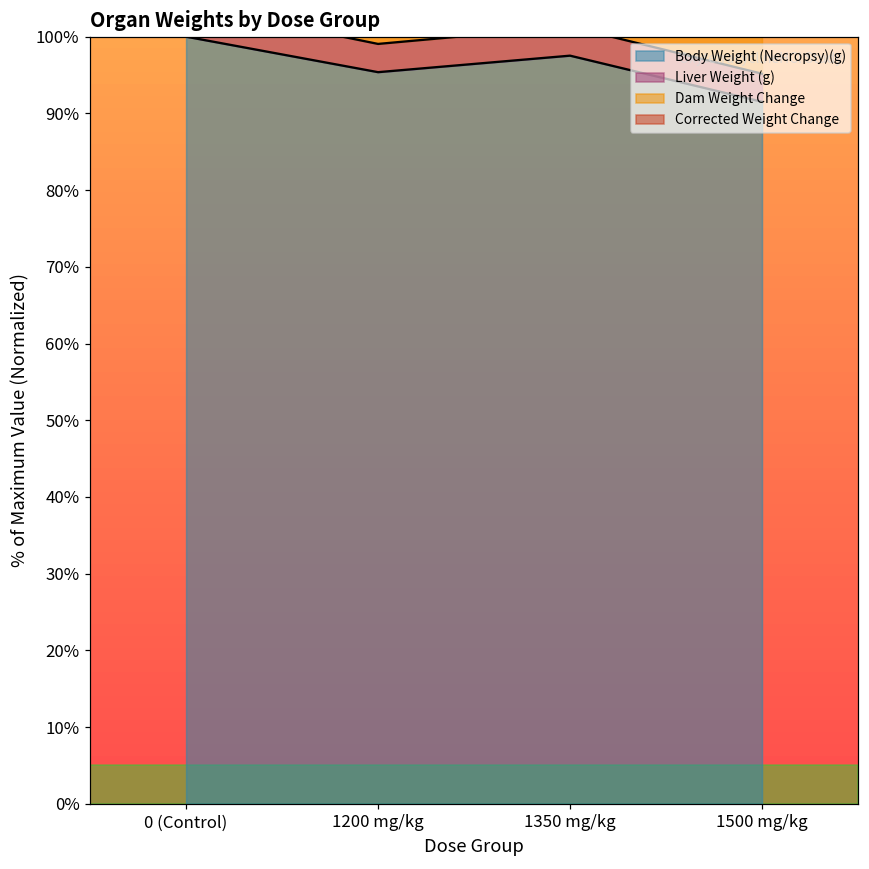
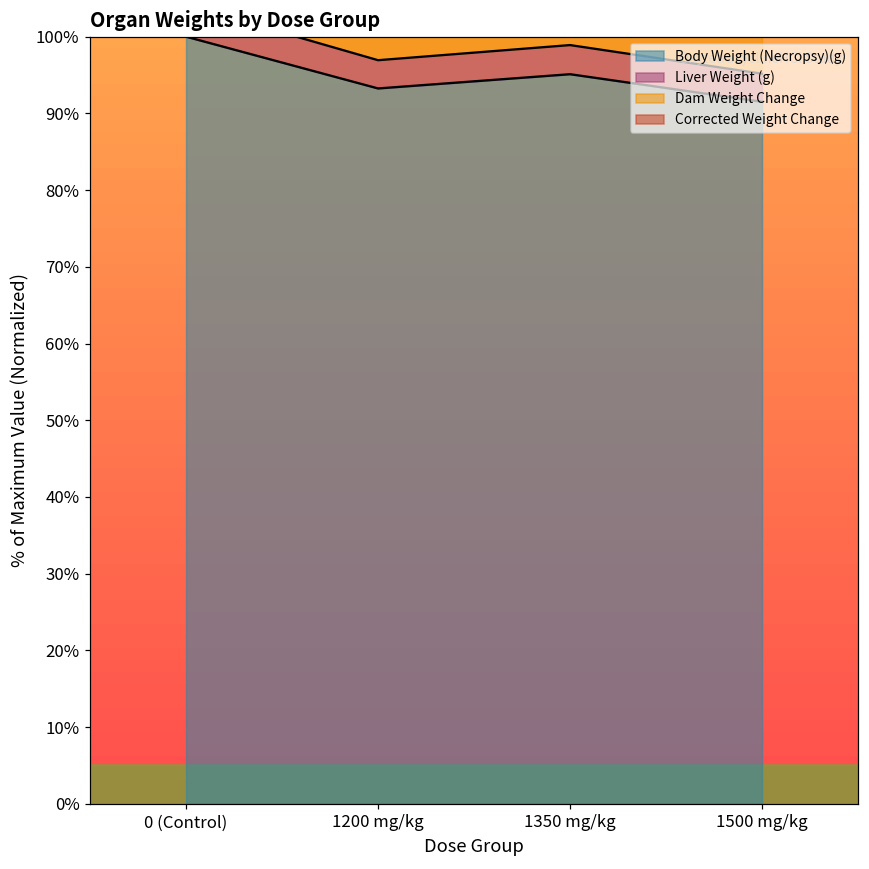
Body Weight (Necropsy)(g), 1200 mg/kg: 95% -> 93%
Body Weight (Necropsy)(g), 1350 mg/kg: 98% -> 95%
